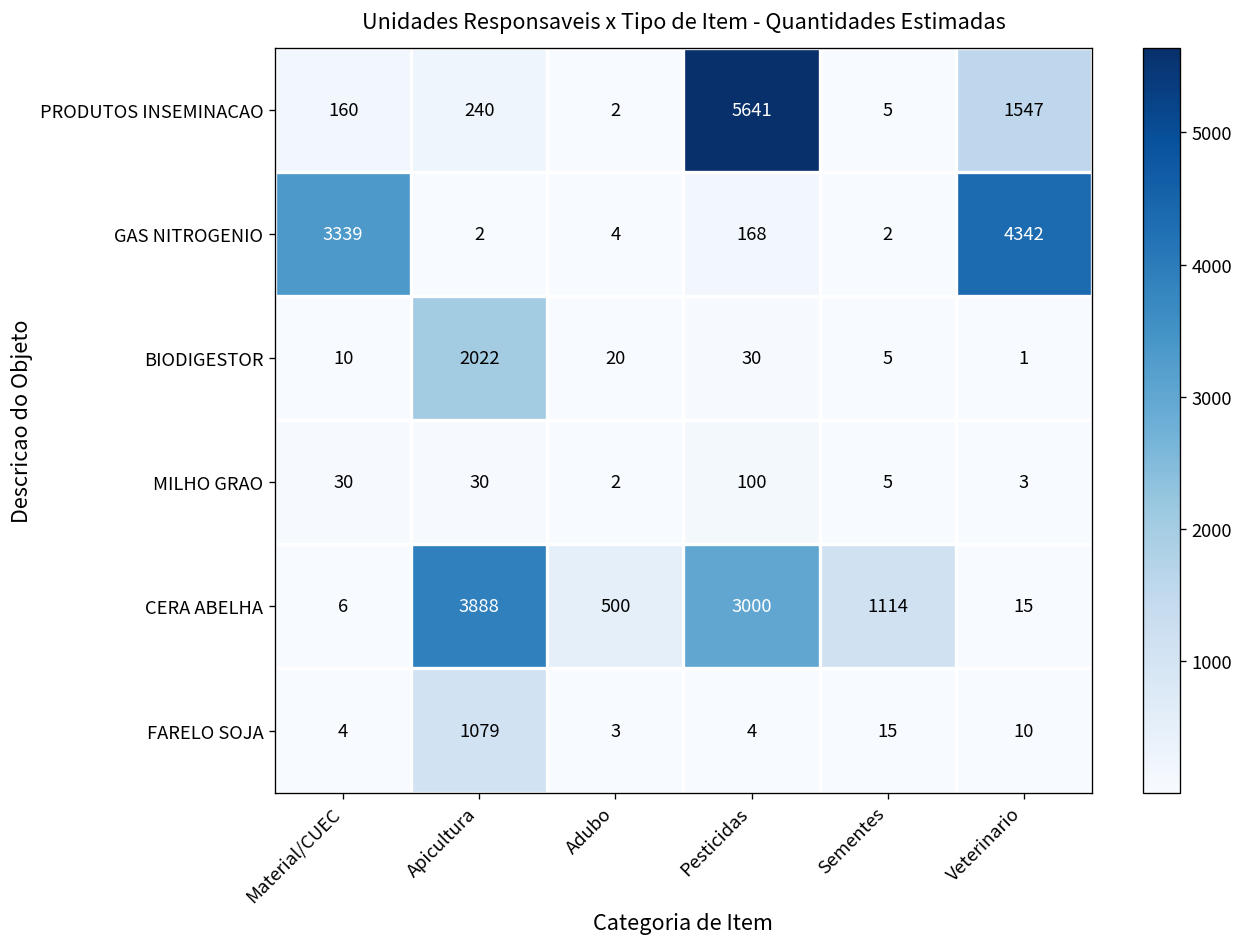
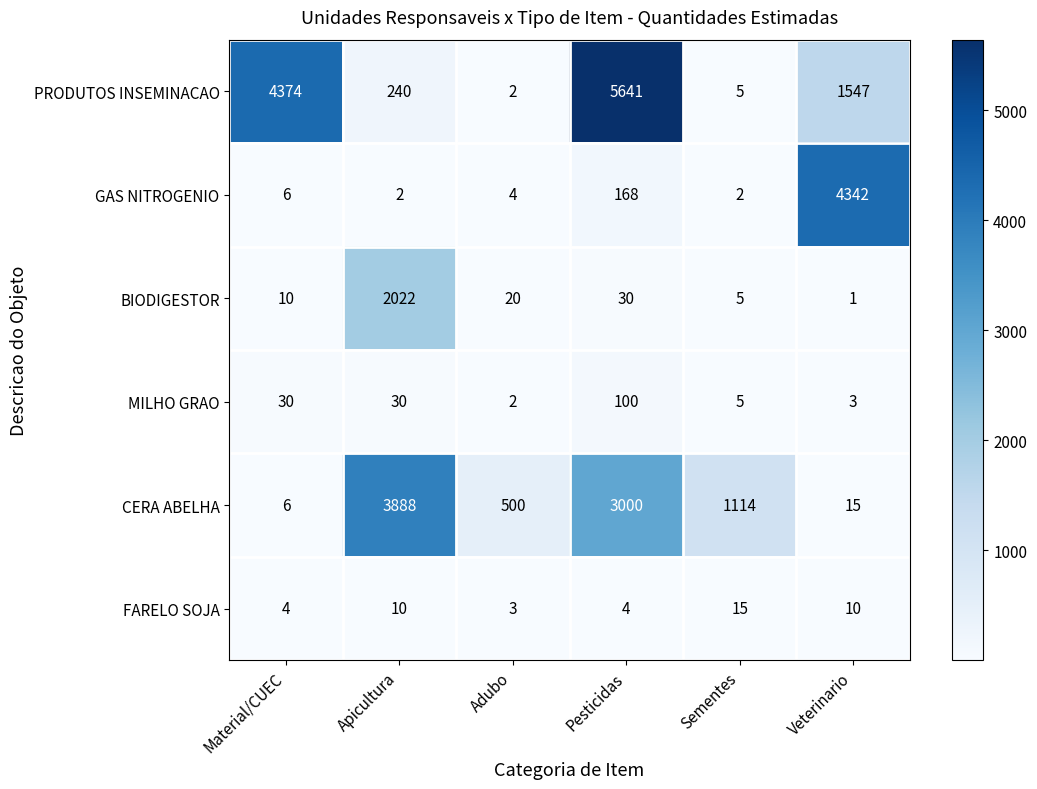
PRODUTOS INSEMINACAO, Material/CUEC: 160 -> 4374
GAS NITROGENIO, Material/CUEC: 3339 -> 6
FARELO SOJA, Apicultura: 1079 -> 10
